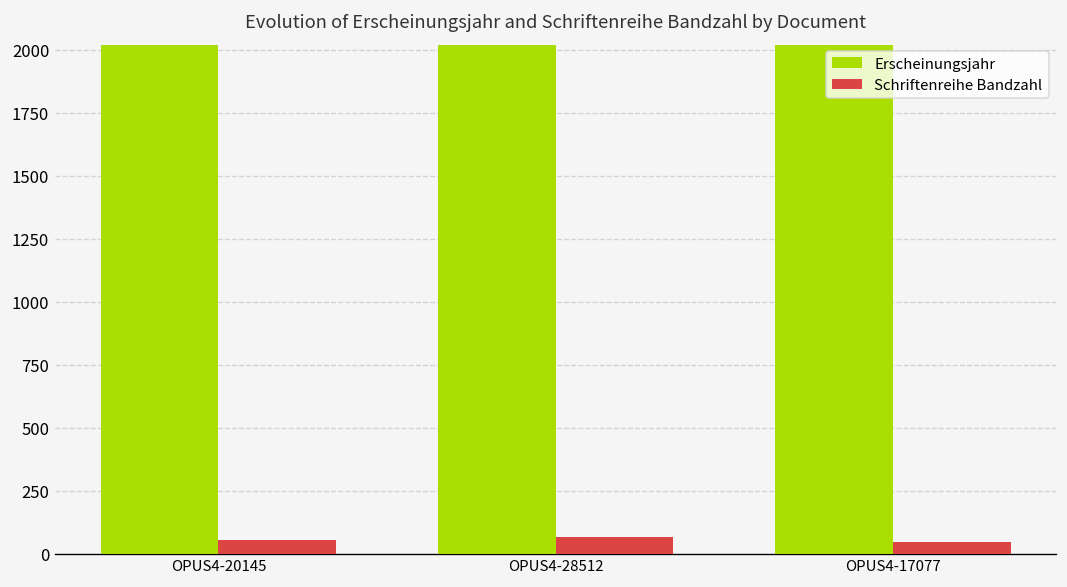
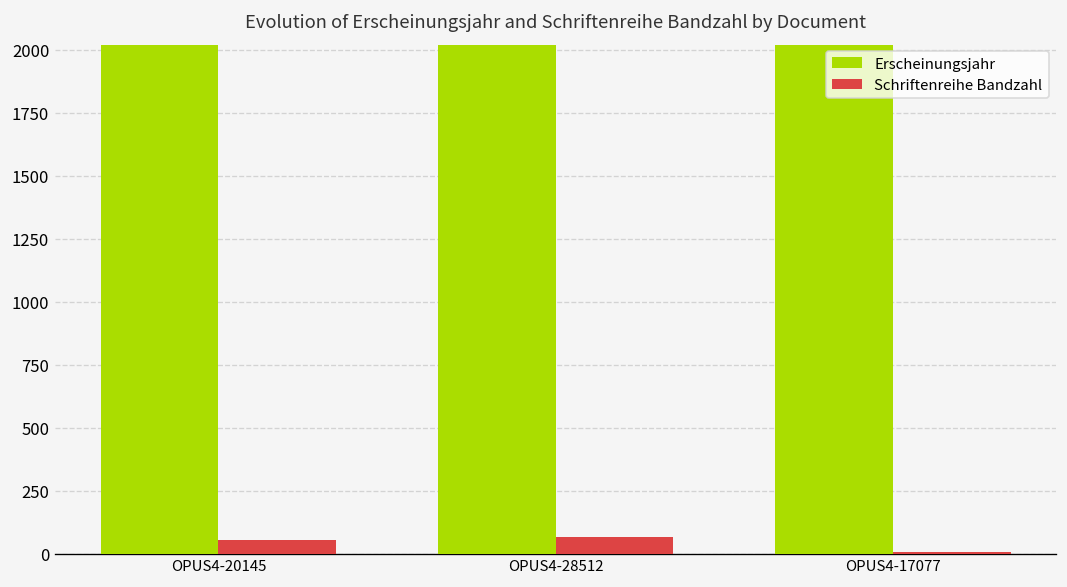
Schriftenreihe Bandzahl, OPUS4-17077: 40 -> 10
